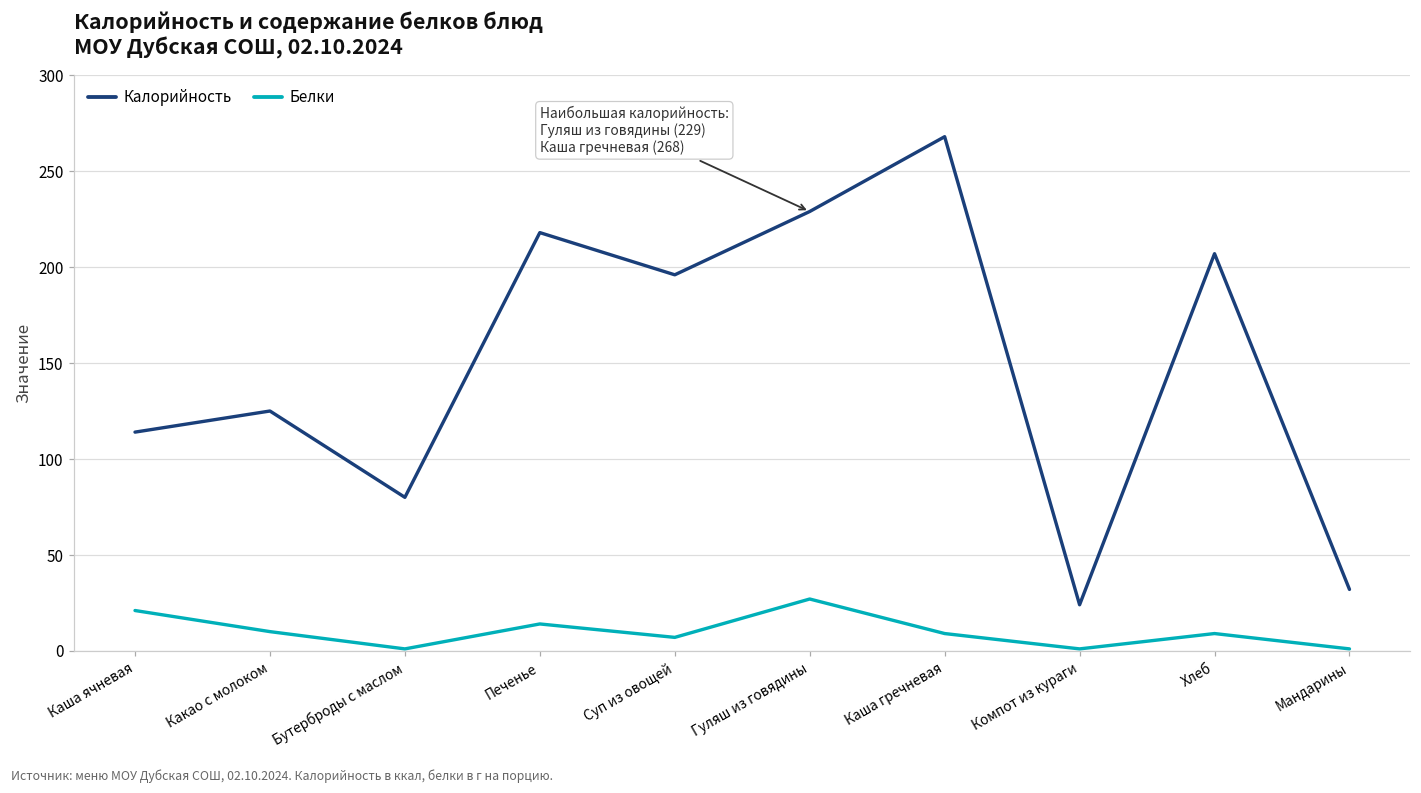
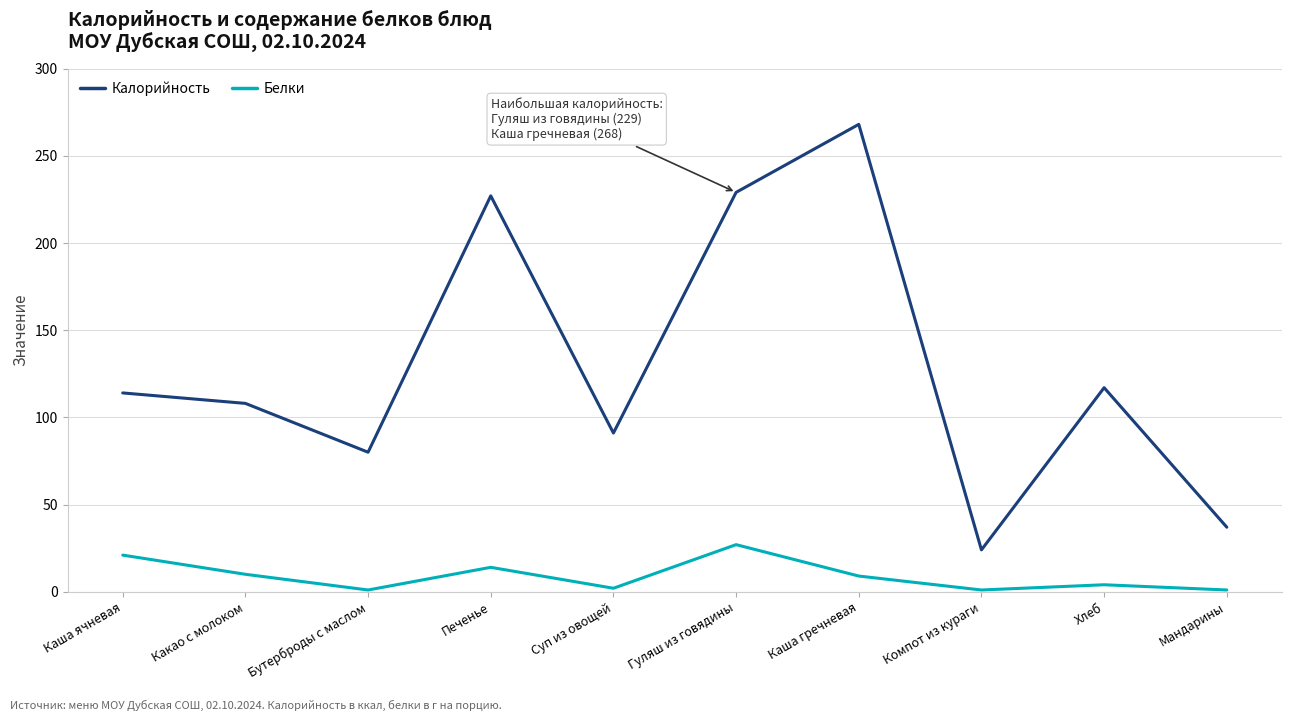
Калорийность, Какао с молоком: 125 -> 108
Калорийность, Печенье: 218 -> 227
Калорийность, Суп из овощей: 196 -> 91
Белки, Суп из овощей: 7 -> 2
Калорийность, Хлеб: 207 -> 117
Белки, Хлеб: 9 -> 4
Калорийность, Мандарины: 32 -> 37
